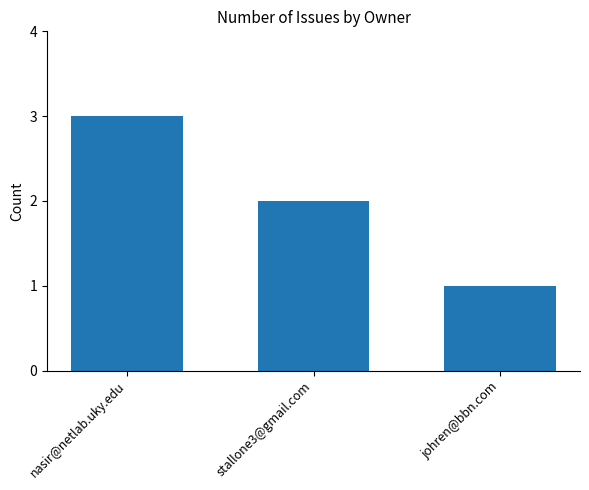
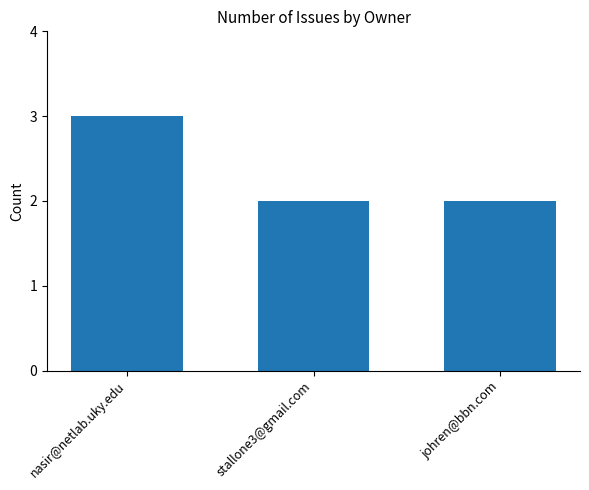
johren@bbn.com: 1 -> 2
